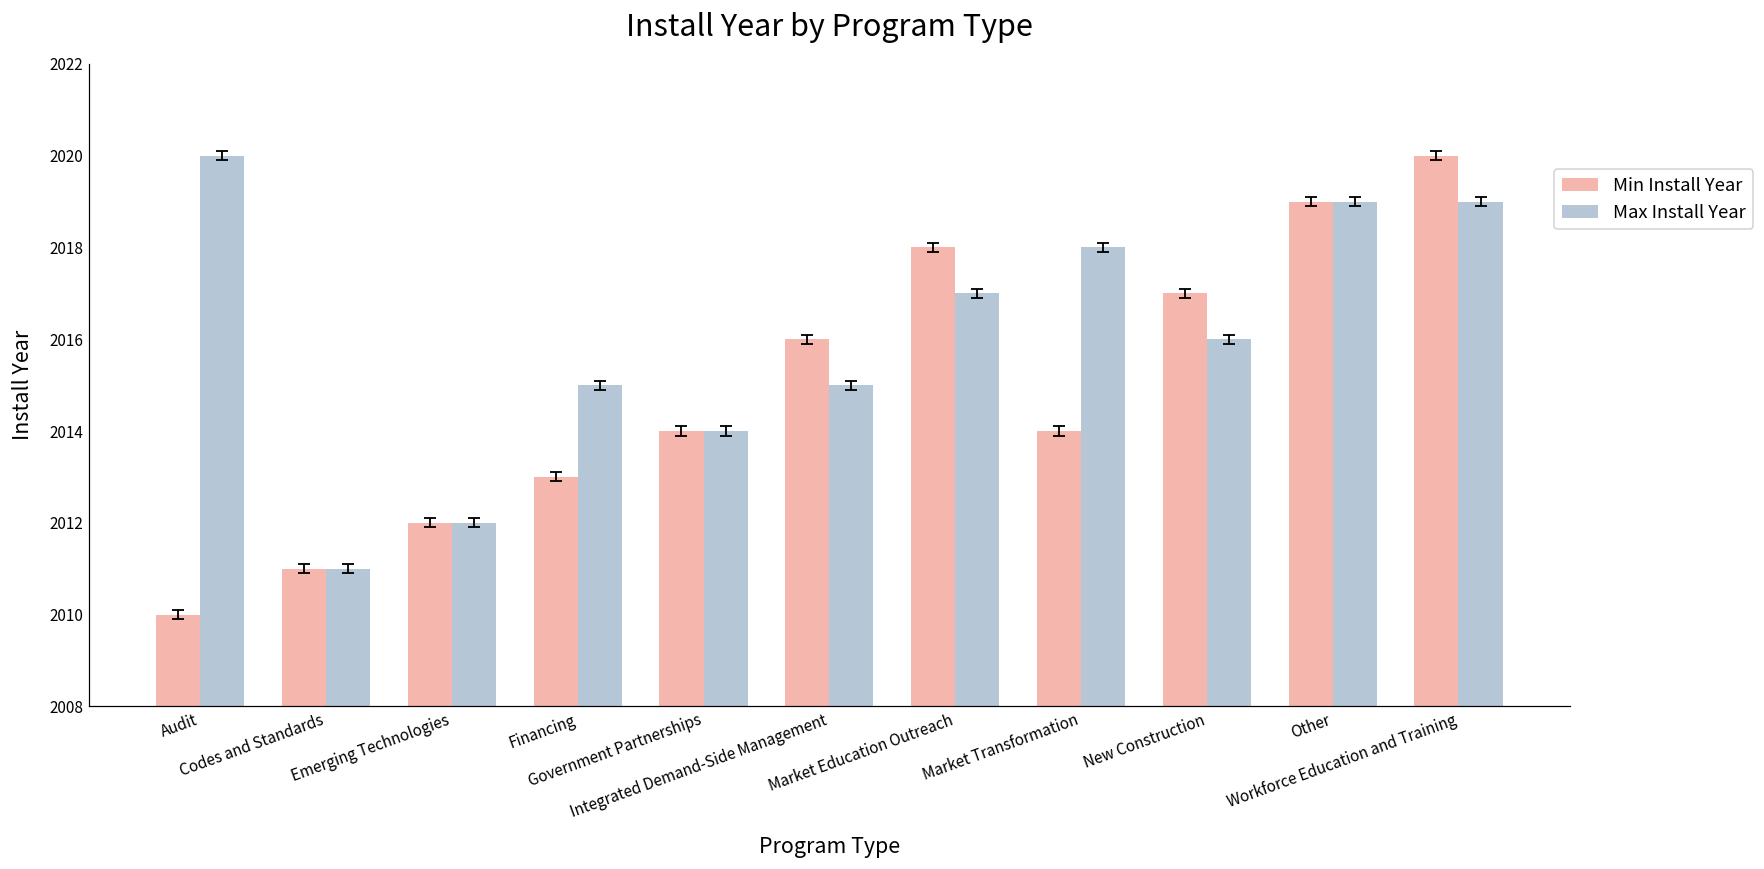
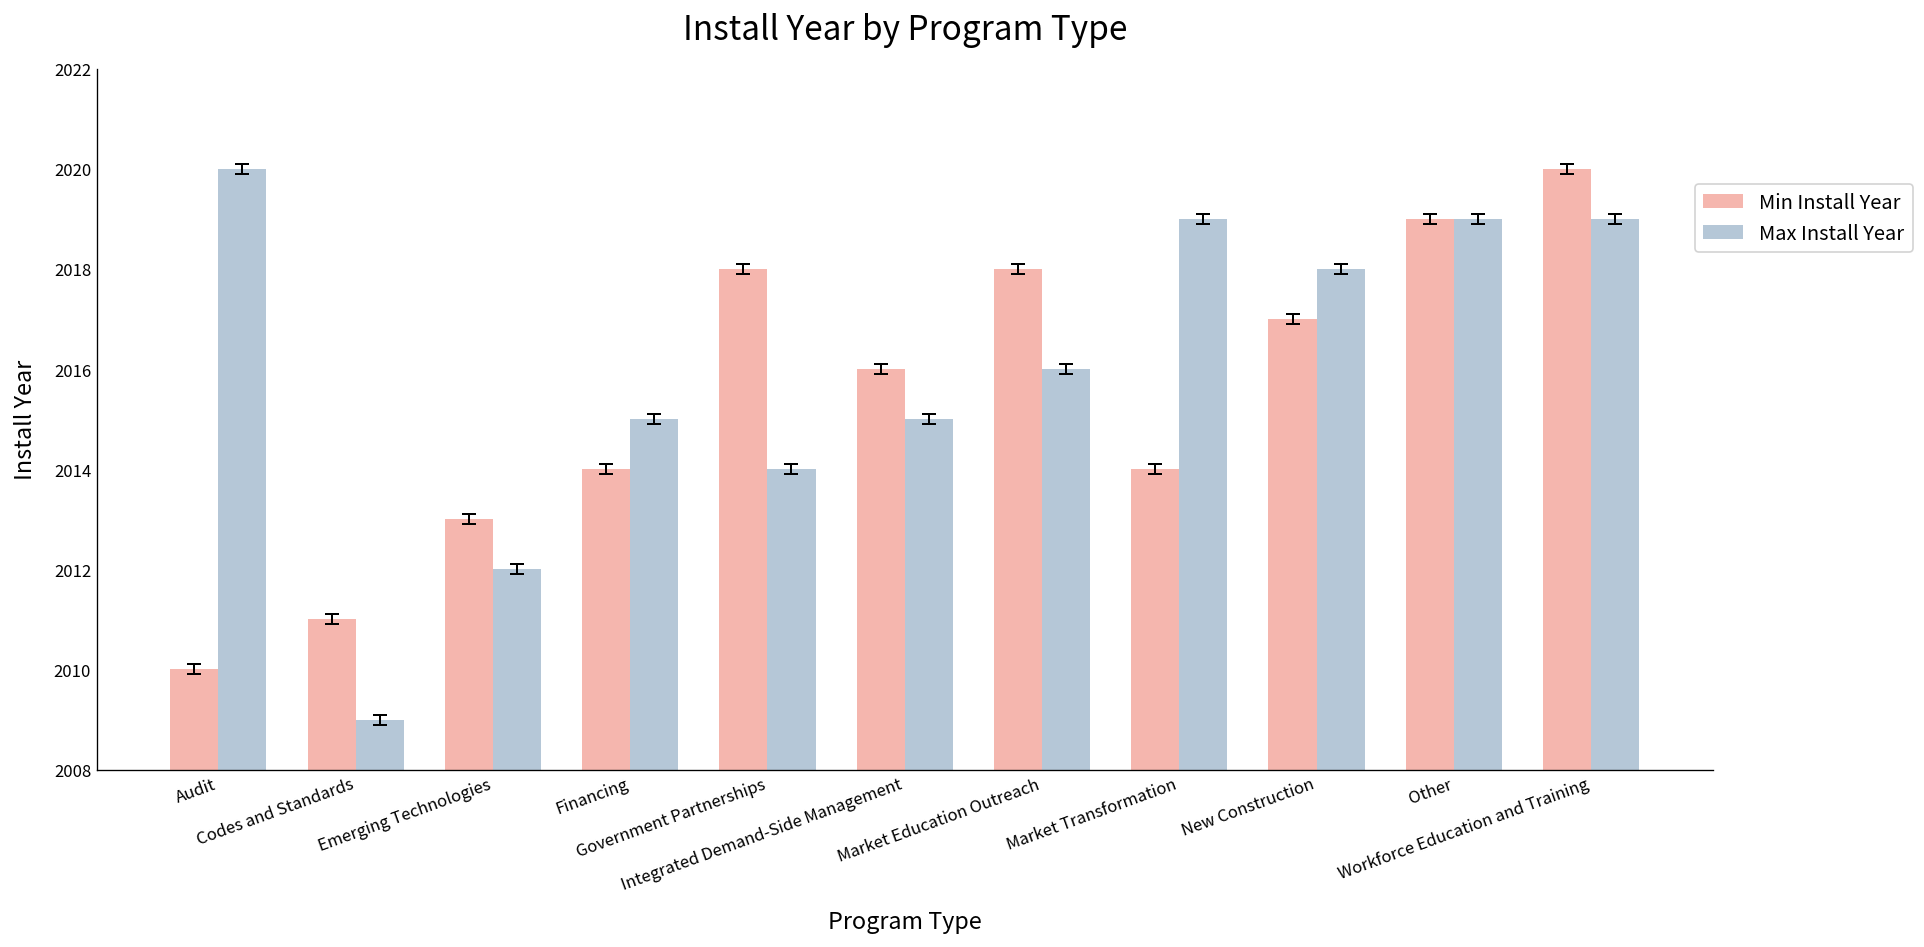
Max Install Year, Codes and Standards: 2011 -> 2009
Min Install Year, Emerging Technologies: 2012 -> 2013
Min Install Year, Financing: 2013 -> 2014
Min Install Year, Government Partnerships: 2014 -> 2018
Max Install Year, Market Education Outreach: 2017 -> 2016
Max Install Year, Market Transformation: 2018 -> 2019
Max Install Year, New Construction: 2016 -> 2018
